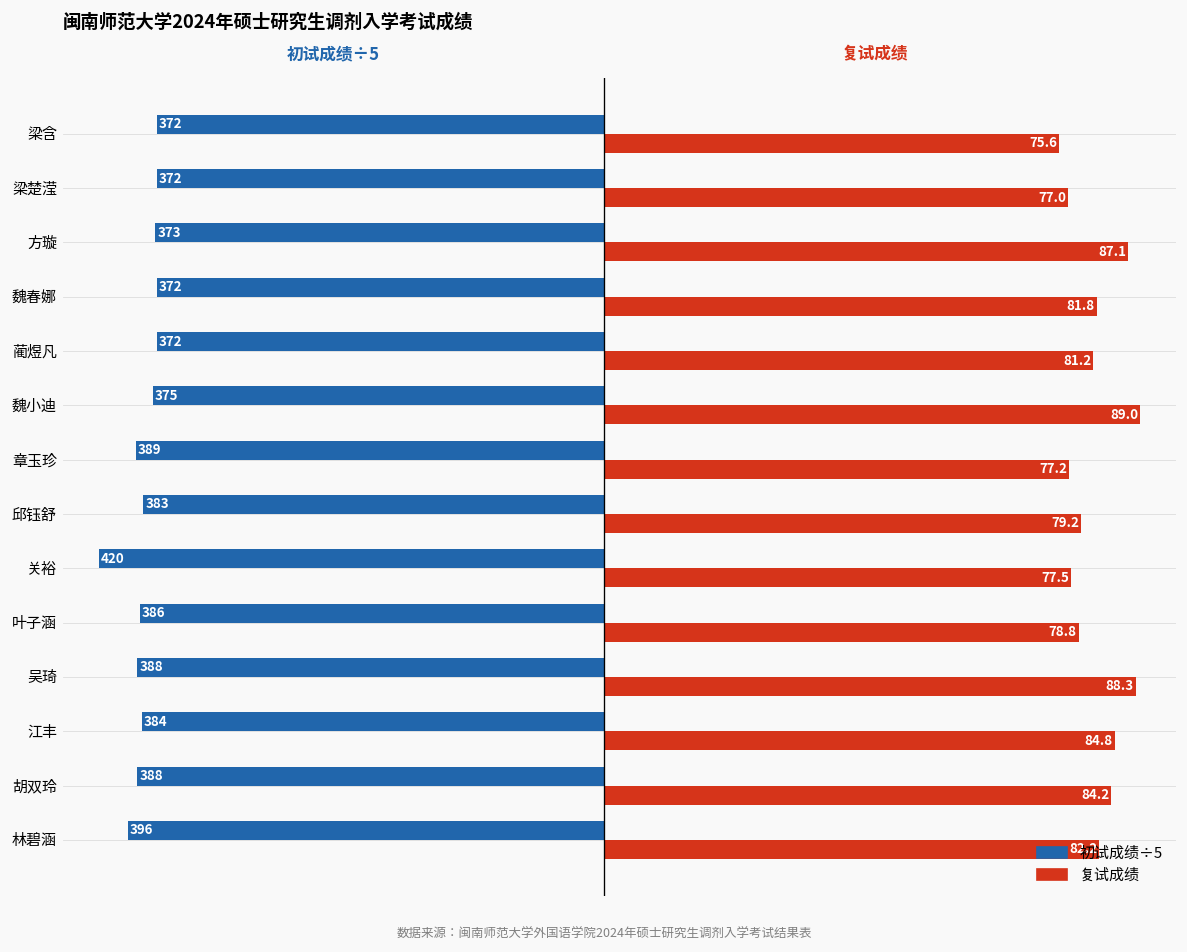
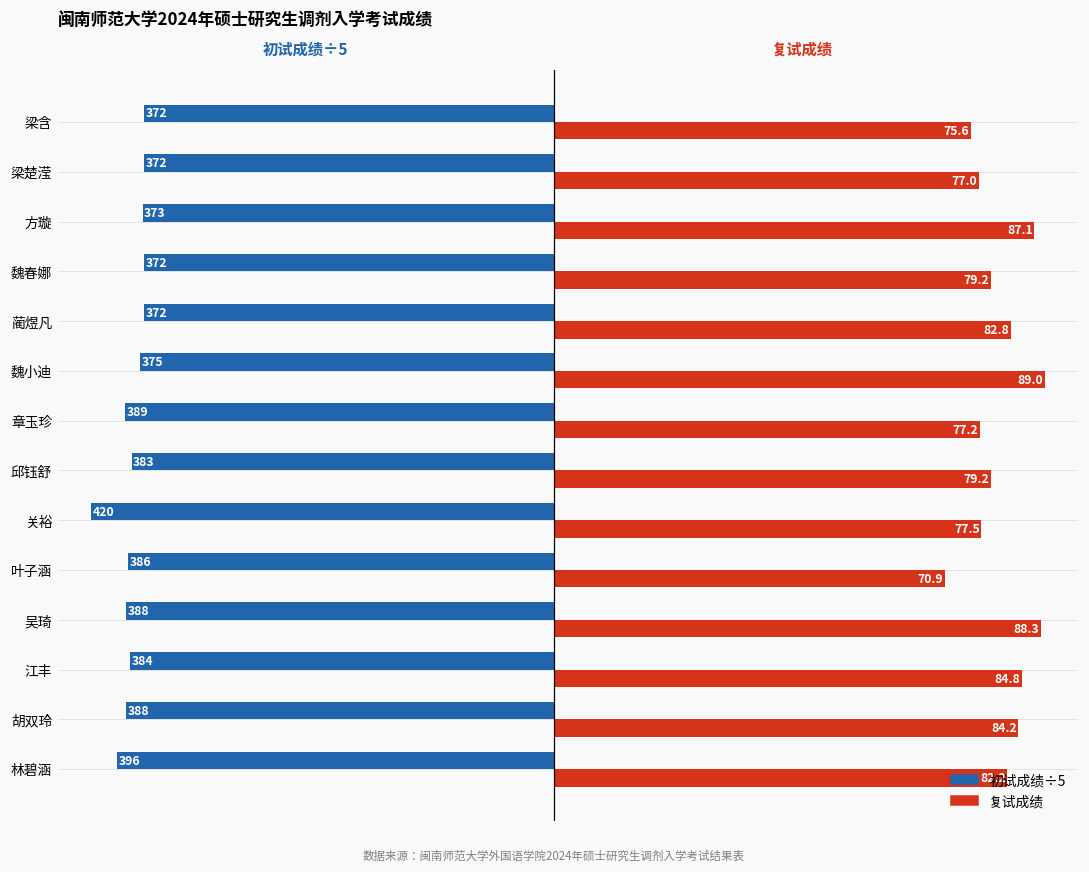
复试成绩, 魏春娜: 81.8 -> 79.2
复试成绩, 蔺煜凡: 81.2 -> 82.8
复试成绩, 叶子涵: 78.8 -> 70.9
